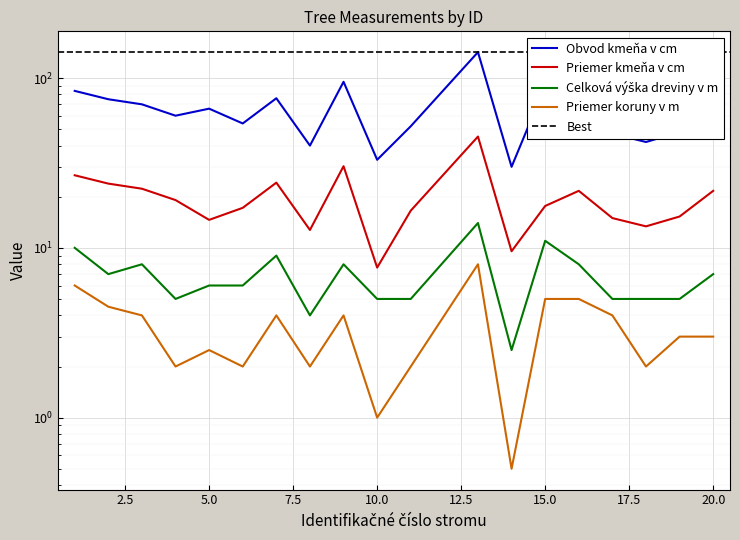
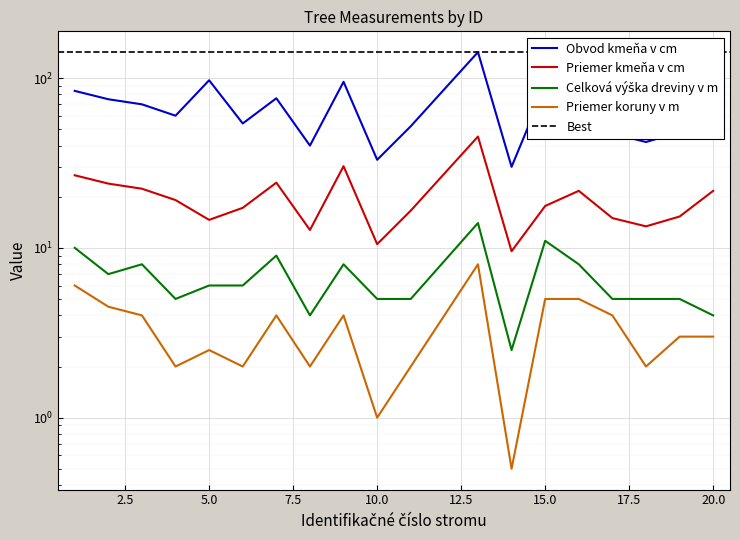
Obvod kmeňa v cm, 5.0: 66 -> 100
Priemer kmeňa v cm, 10.0: 8 -> 11
Celková výška dreviny v m, 20.0: 7 -> 4
